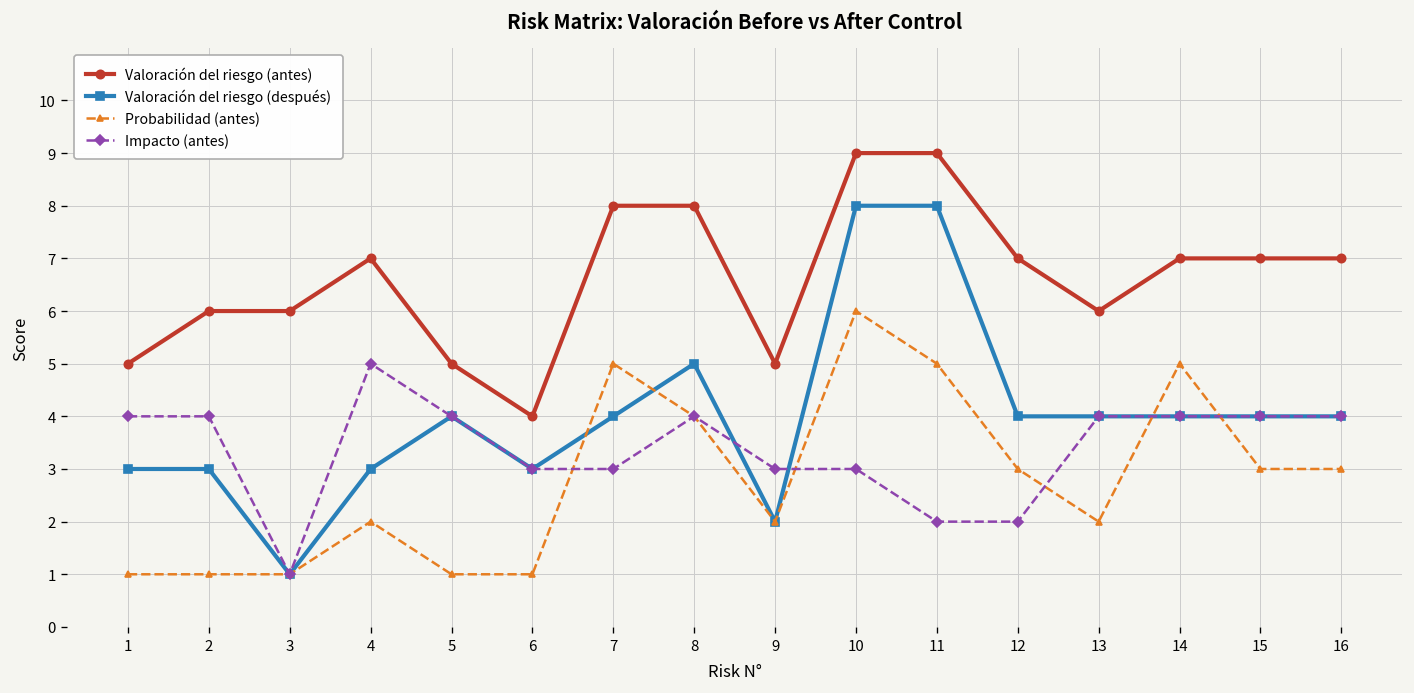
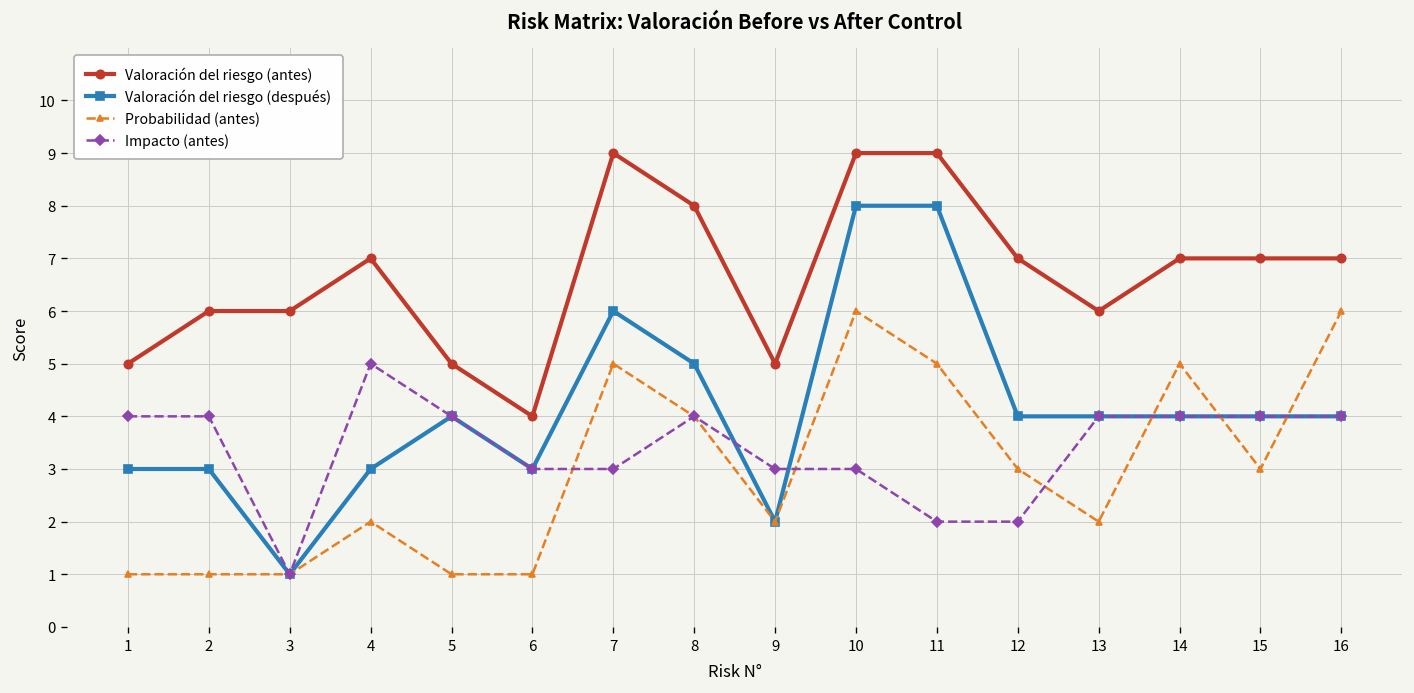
Valoración del riesgo (antes), 7: 8 -> 9
Valoración del riesgo (después), 7: 4 -> 6
Probabilidad (antes), 16: 3 -> 6
